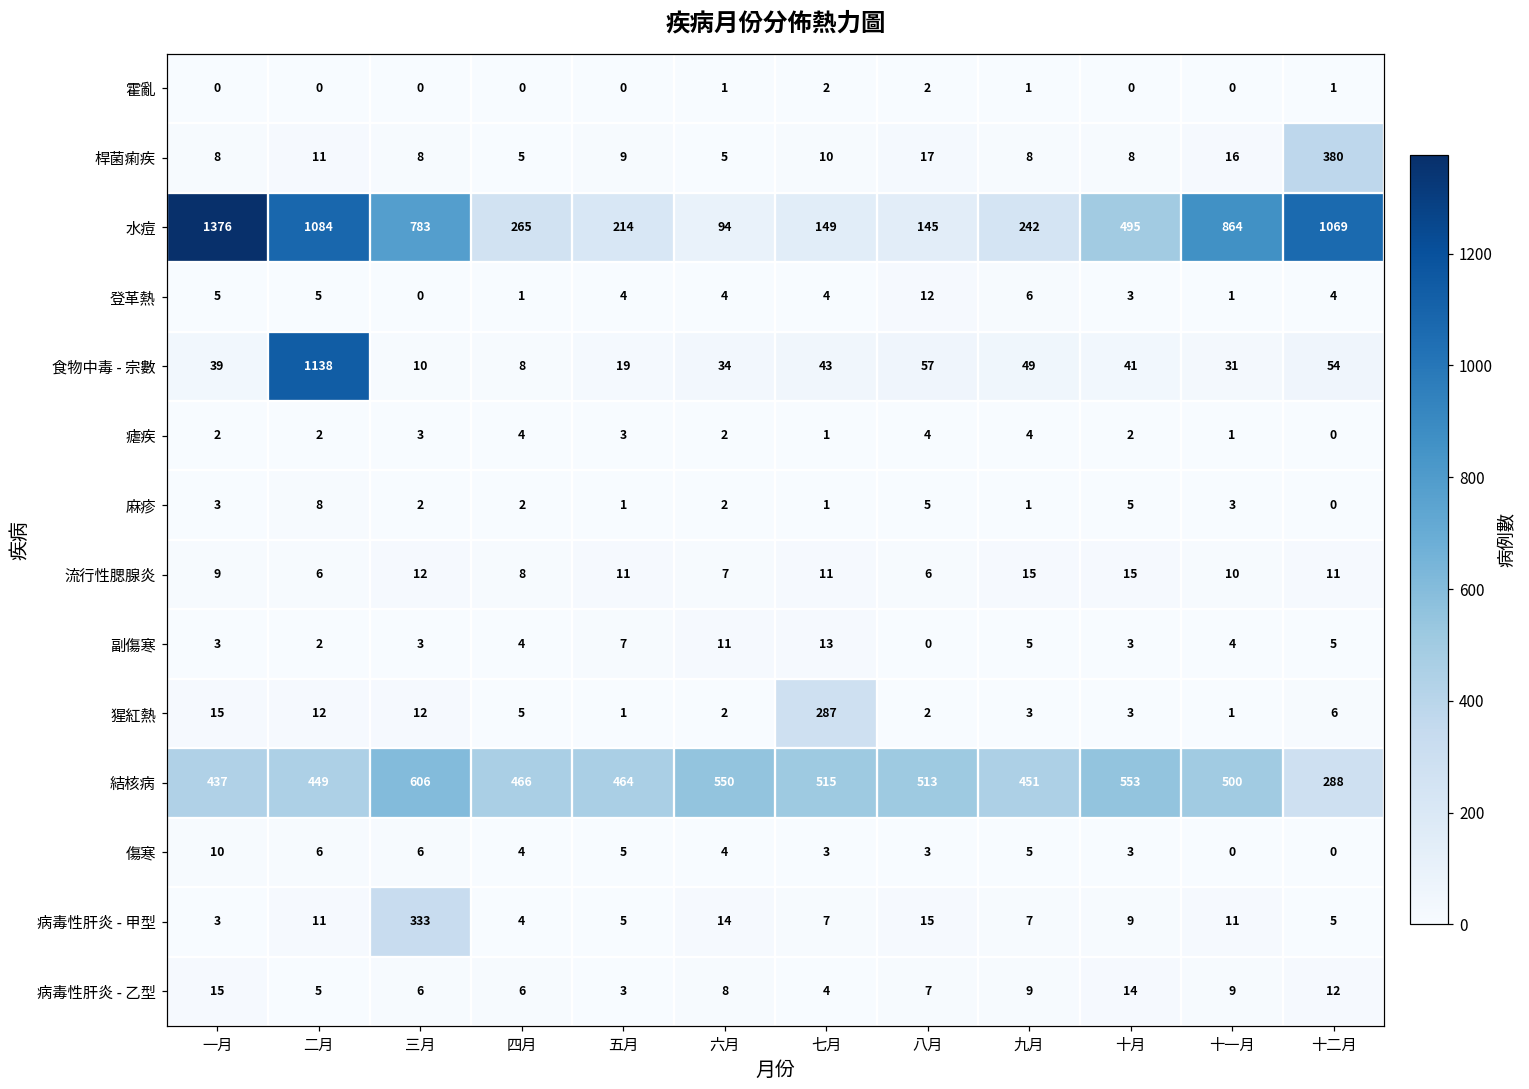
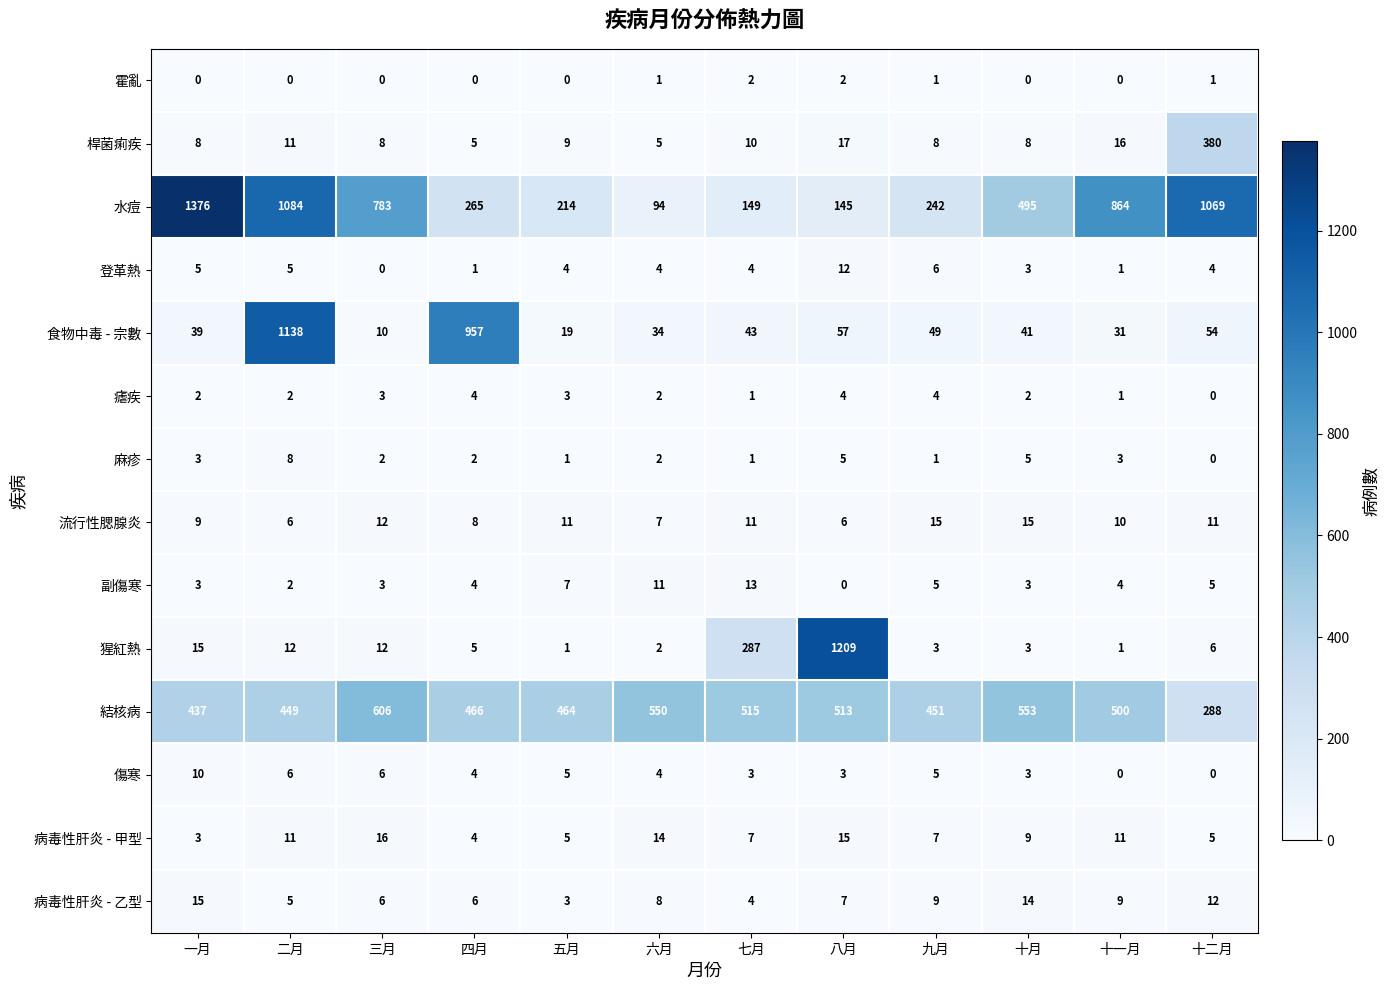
食物中毒 - 宗數, 四月: 8 -> 957
猩紅熱, 八月: 2 -> 1209
病毒性肝炎 - 甲型, 三月: 333 -> 16
